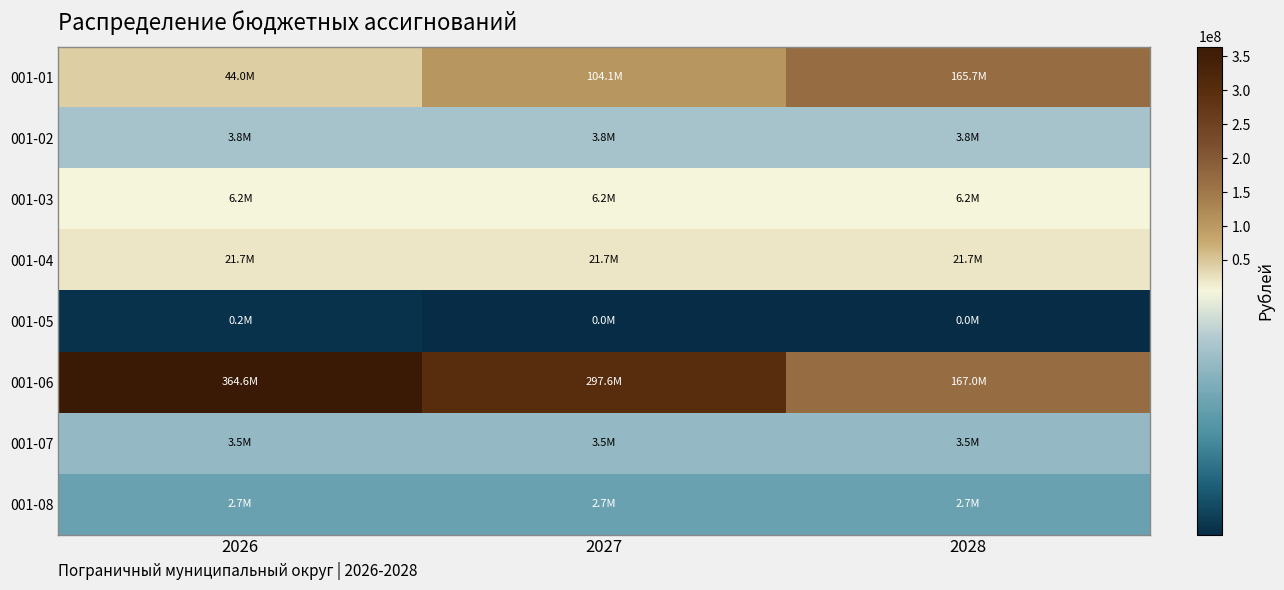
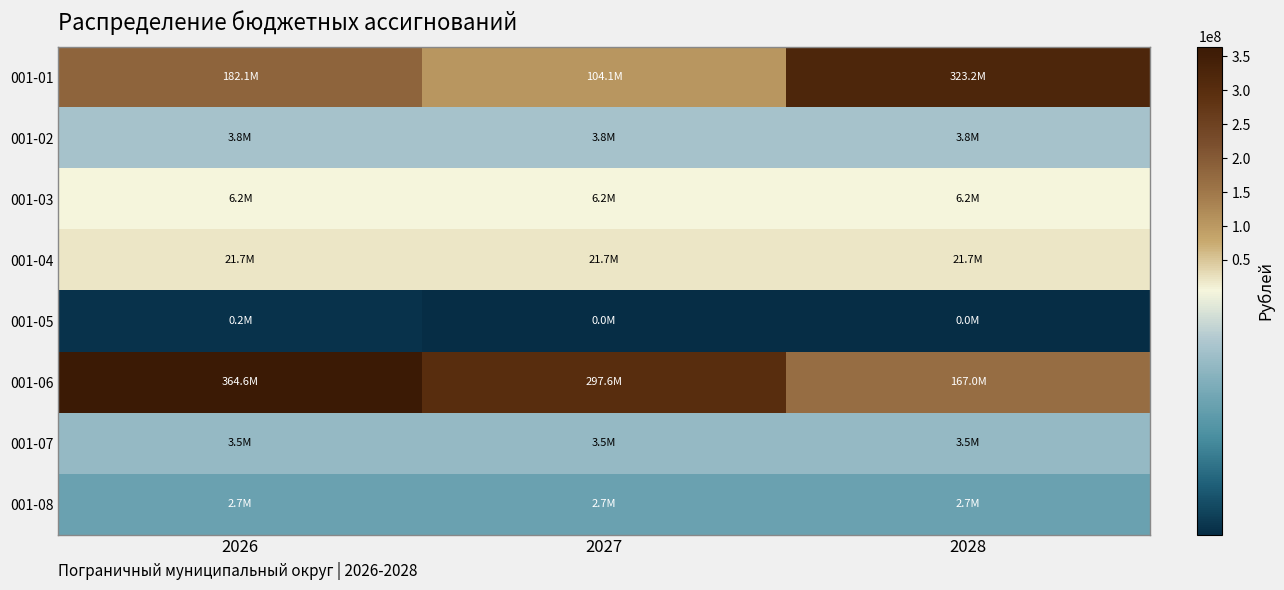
001-01, 2026: 44.0M -> 182.1M
001-01, 2028: 165.7M -> 323.2M
